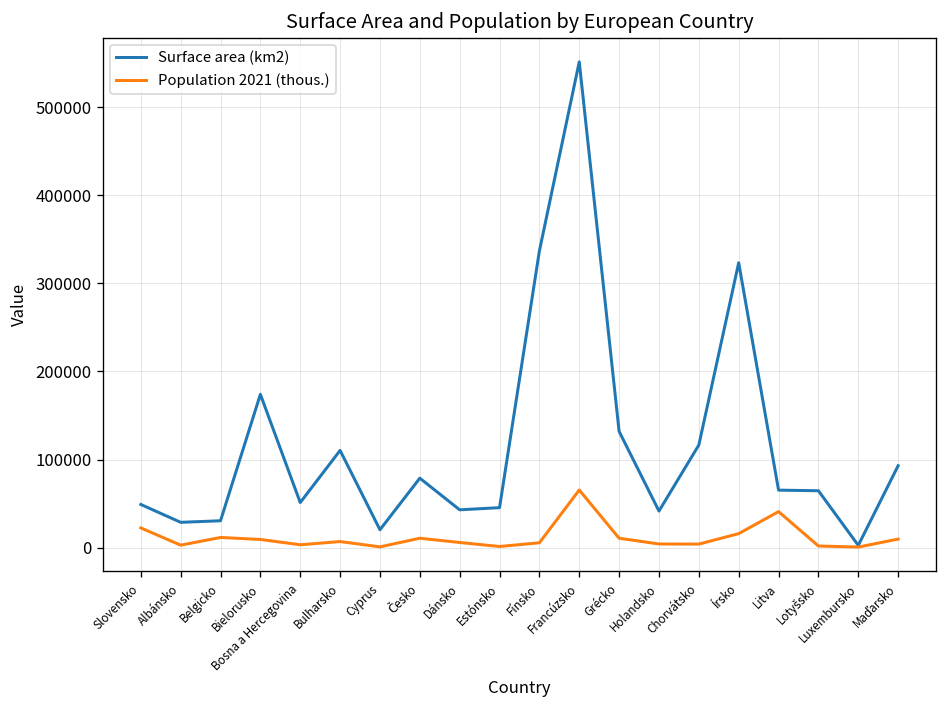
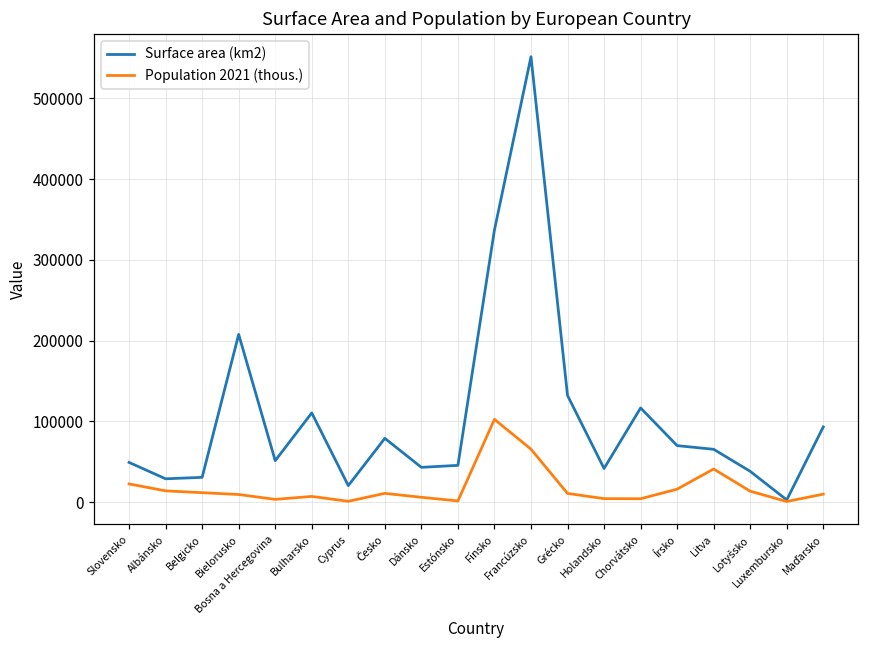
Population 2021 (thous.), Albánsko: 0 -> 10000
Surface area (km2), Bielorusko: 170000 -> 210000
Population 2021 (thous.), Fínsko: 10000 -> 100000
Surface area (km2), Írsko: 320000 -> 70000
Surface area (km2), Lotyšsko: 60000 -> 40000
Population 2021 (thous.), Lotyšsko: 0 -> 10000
